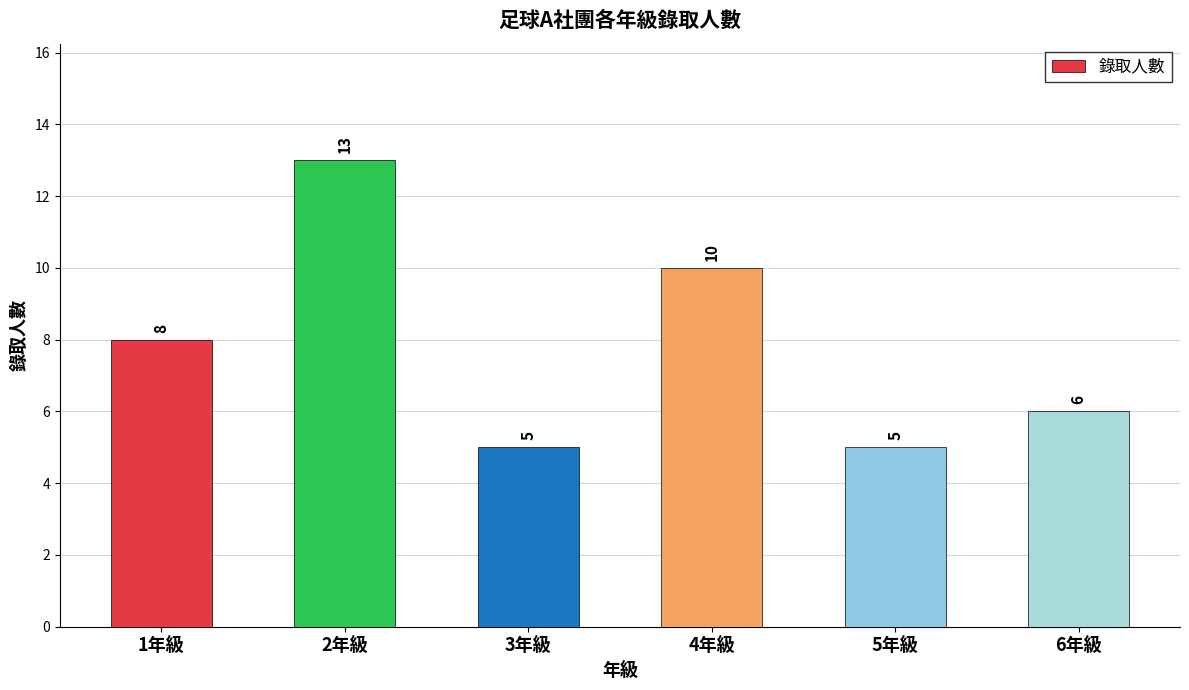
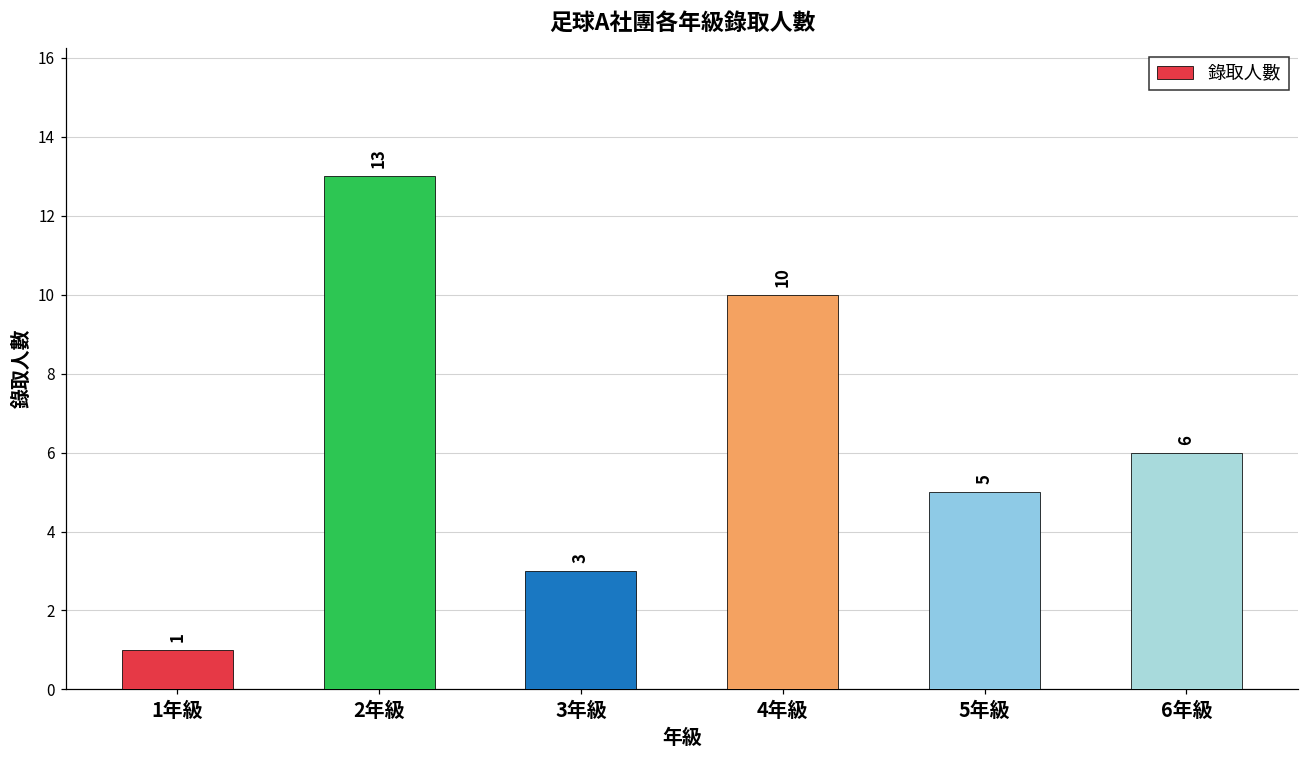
1年級: 8 -> 1
3年級: 5 -> 3
